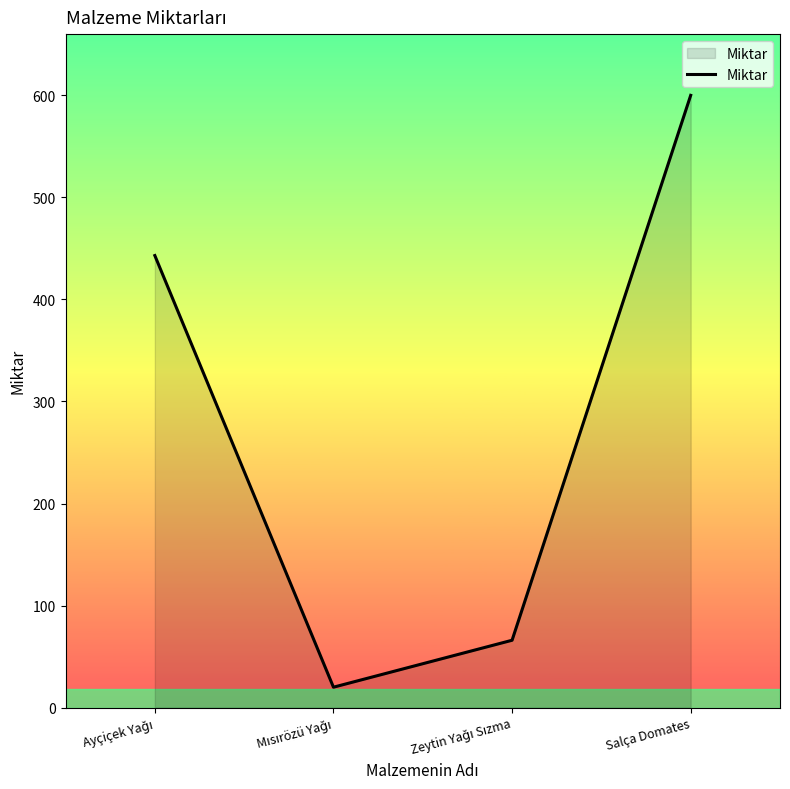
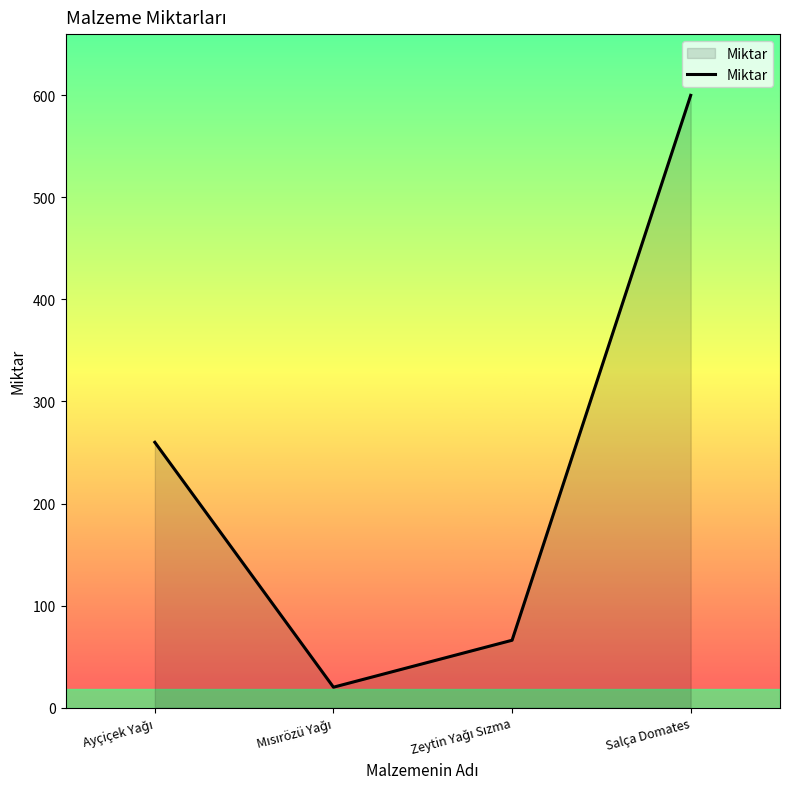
Ayçiçek Yağı: 443 -> 260
